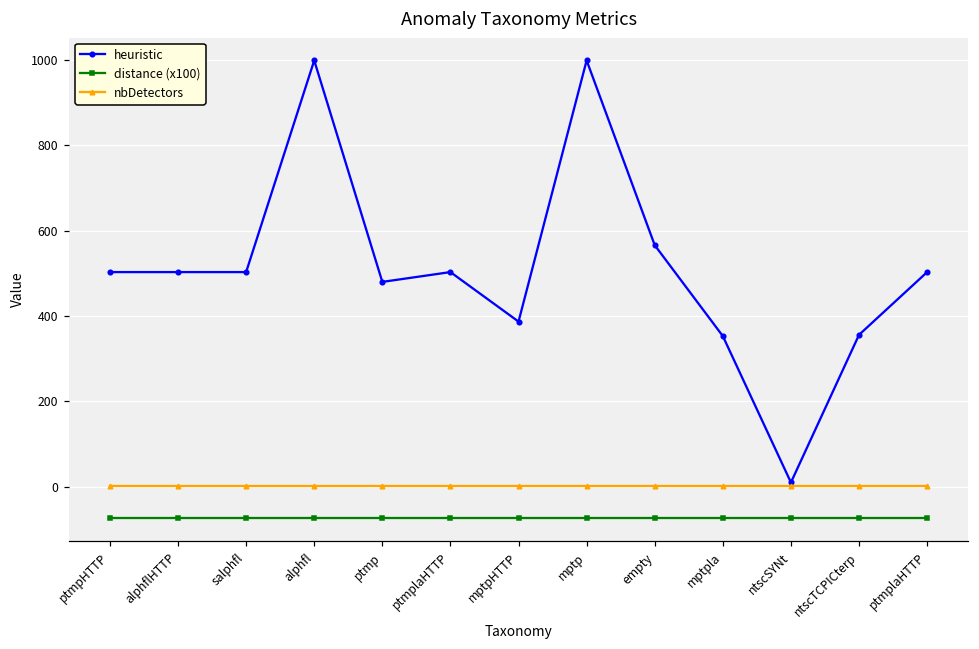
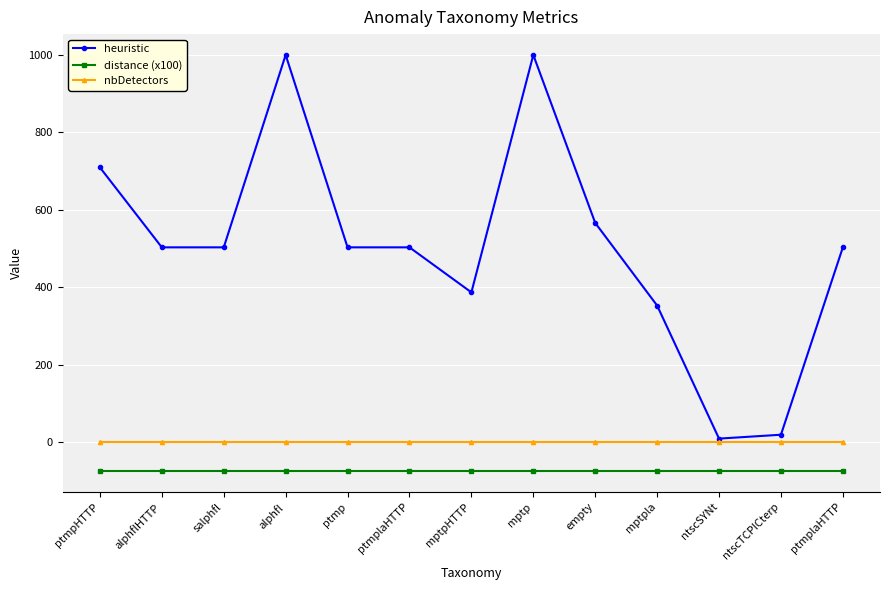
heuristic, ptmpHTTP: 500 -> 710
heuristic, ptmp: 480 -> 500
heuristic, ntscTCPICterp: 360 -> 20
